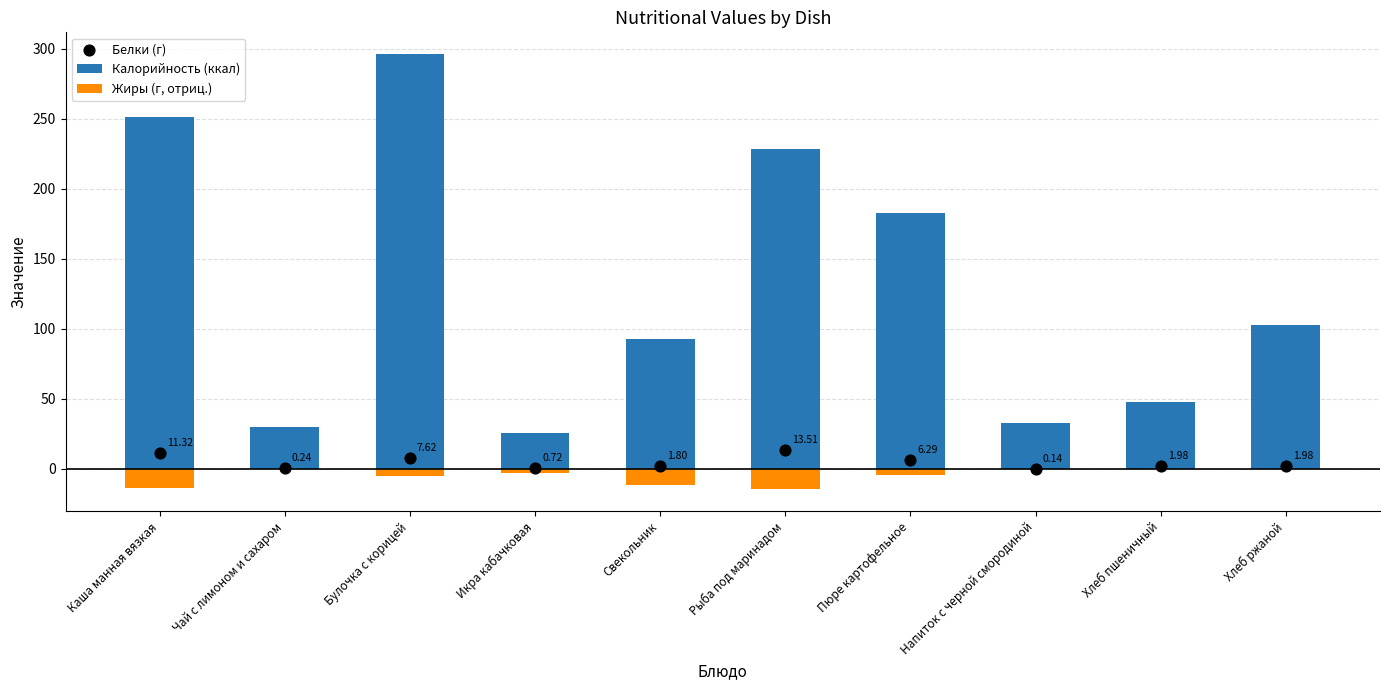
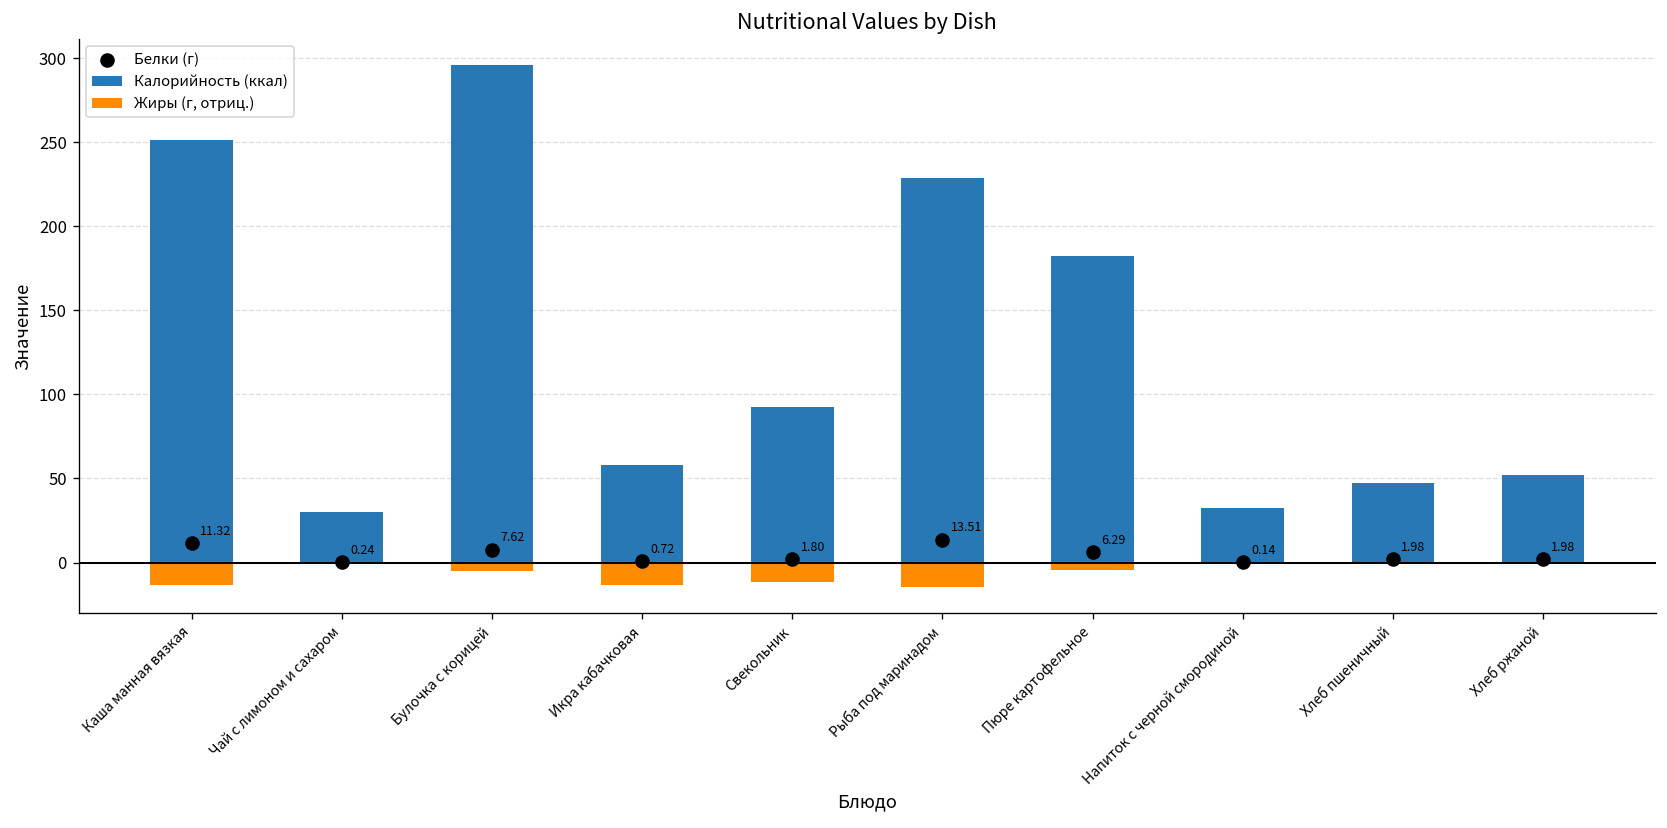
Калорийность (ккал), Икра кабачковая: 26 -> 58
Жиры (г, отриц.), Икра кабачковая: -3 -> -14
Калорийность (ккал), Хлеб ржаной: 103 -> 52
